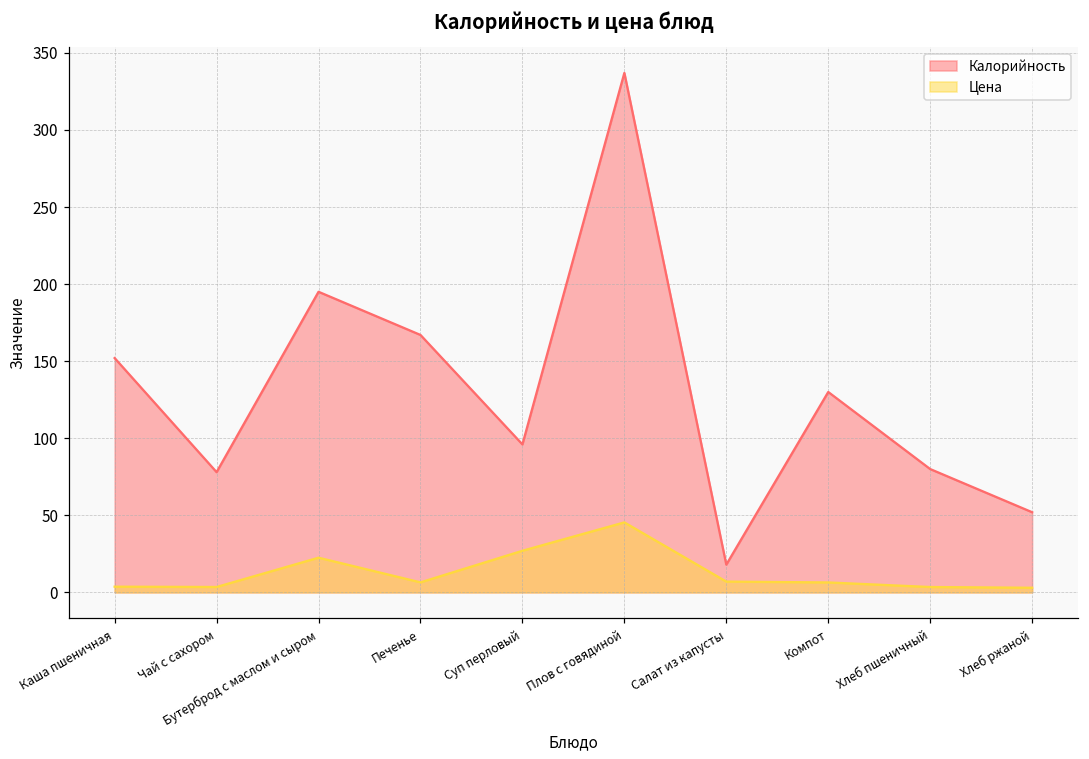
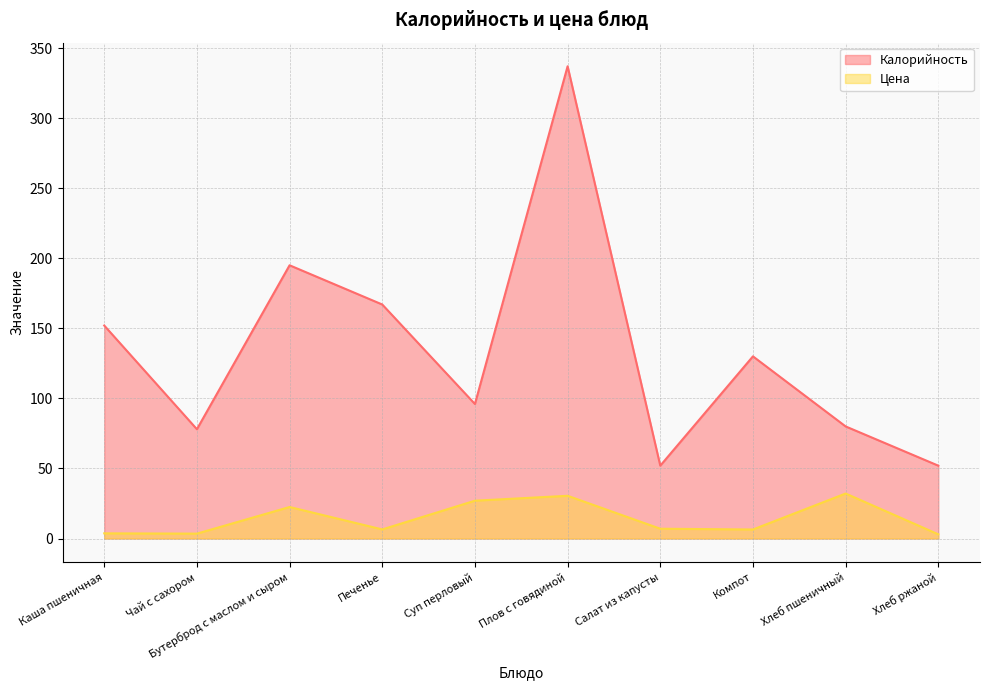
Цена, Плов с говядиной: 45 -> 31
Калорийность, Салат из капусты: 18 -> 52
Цена, Хлеб пшеничный: 3 -> 32
